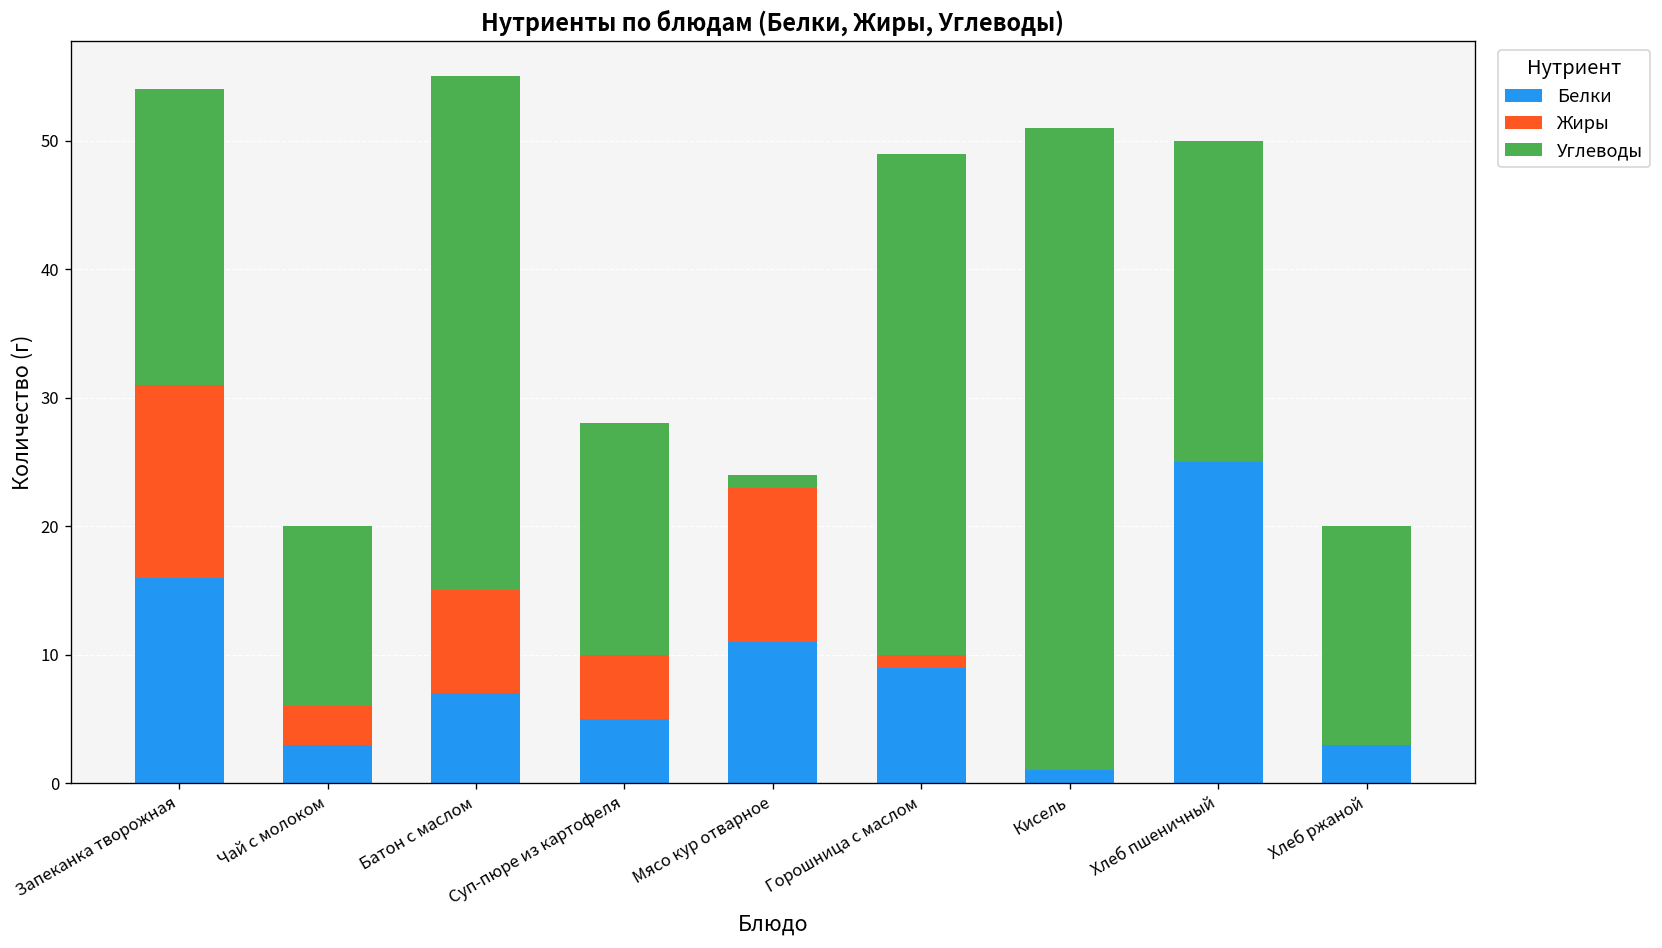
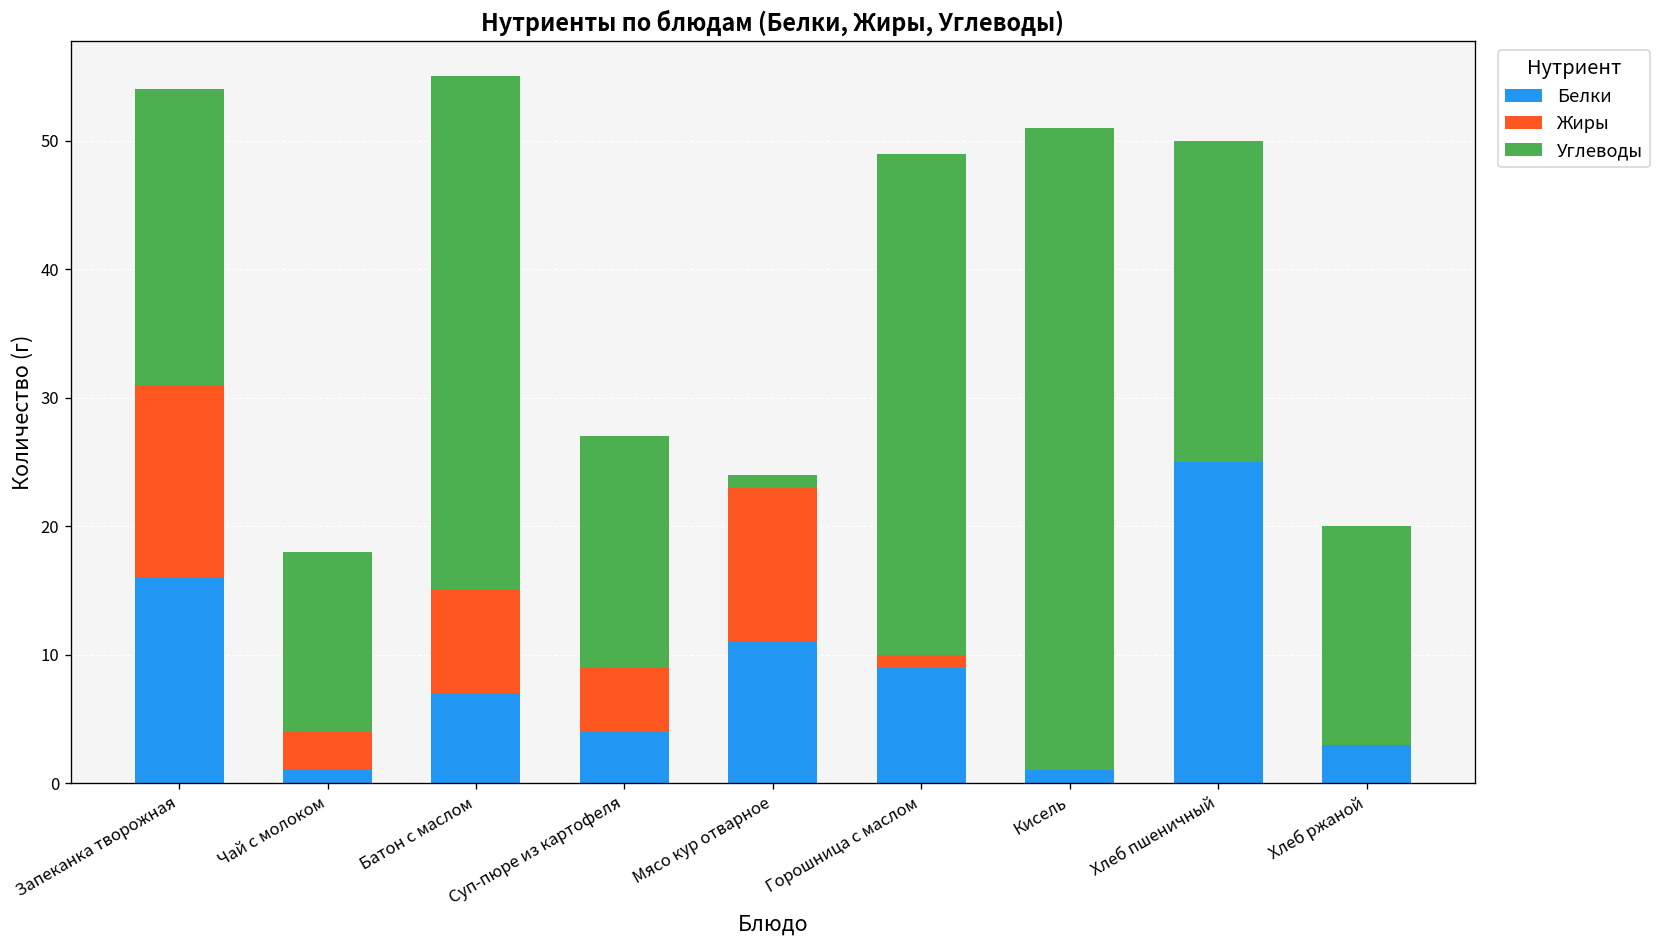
Белки, Чай с молоком: 3 -> 1
Белки, Суп-пюре из картофеля: 5 -> 4
